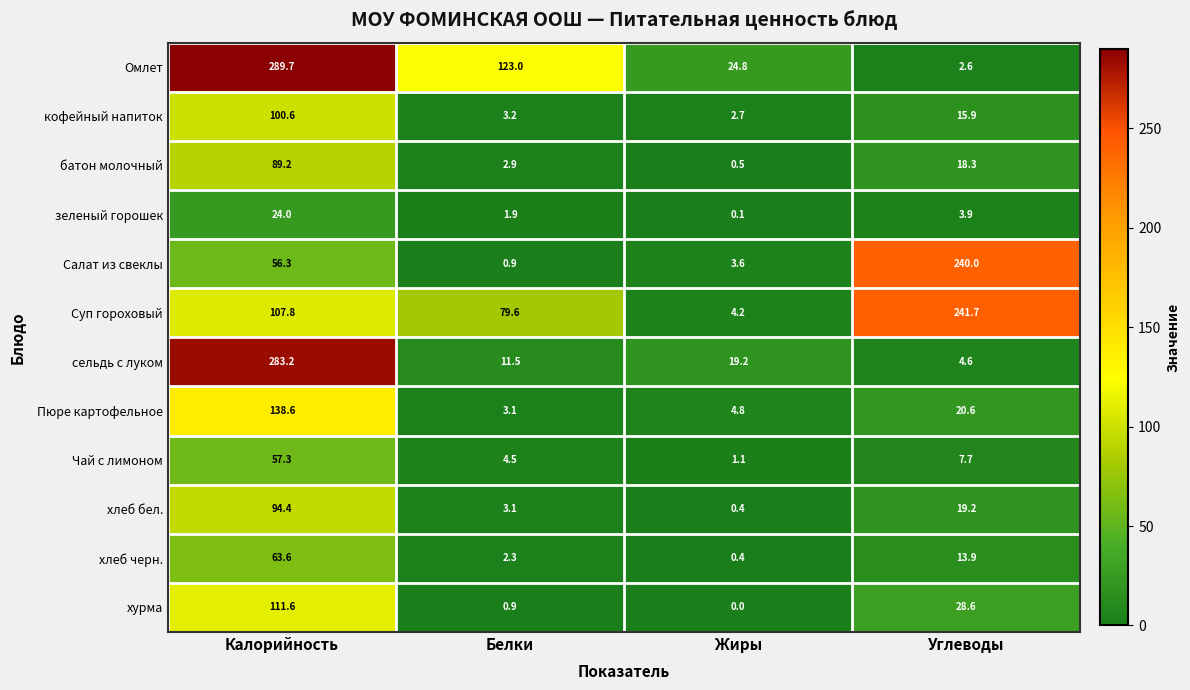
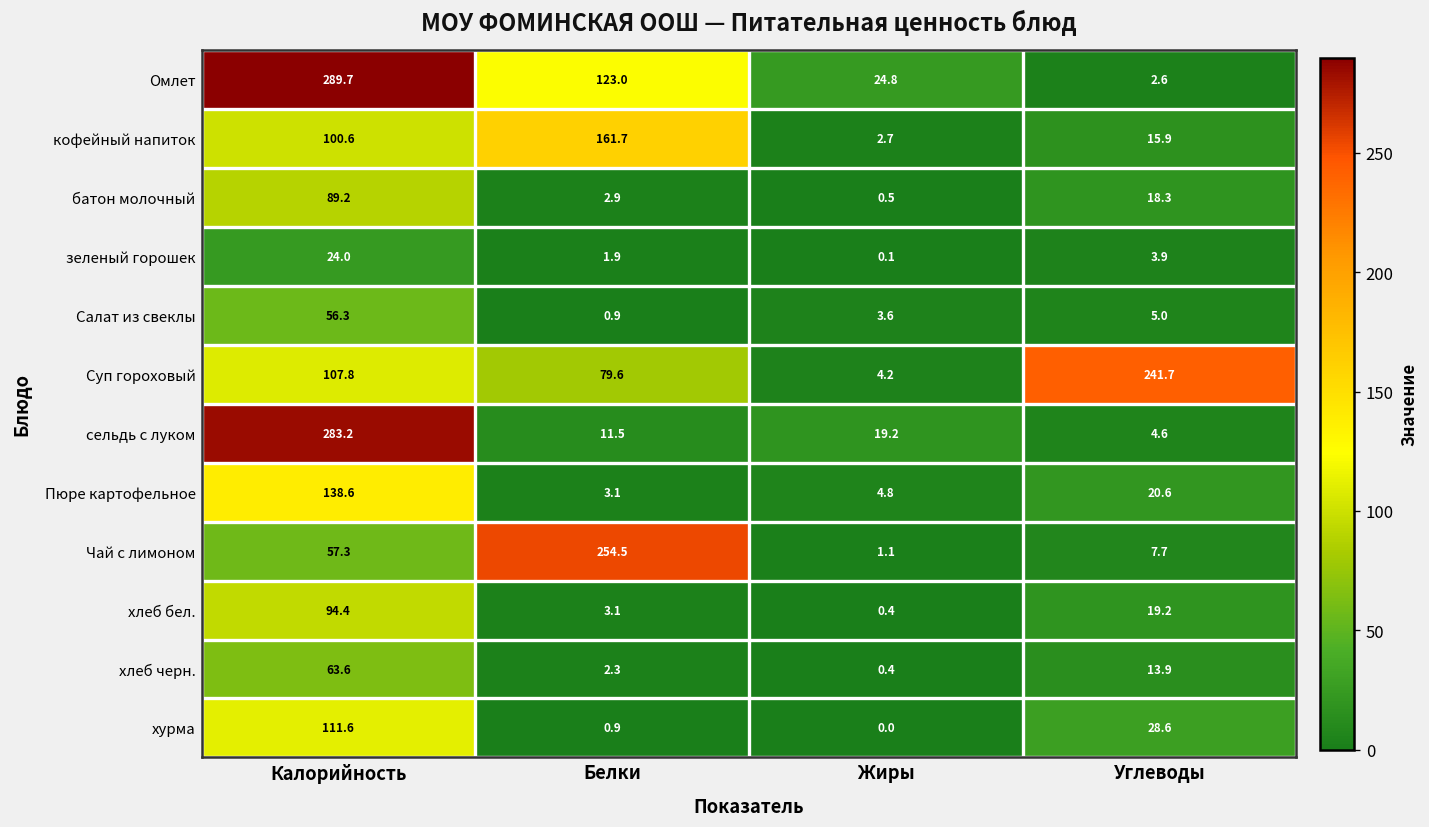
кофейный напиток, Белки: 3.2 -> 161.7
Салат из свеклы, Углеводы: 240.0 -> 5.0
Чай с лимоном, Белки: 4.5 -> 254.5
